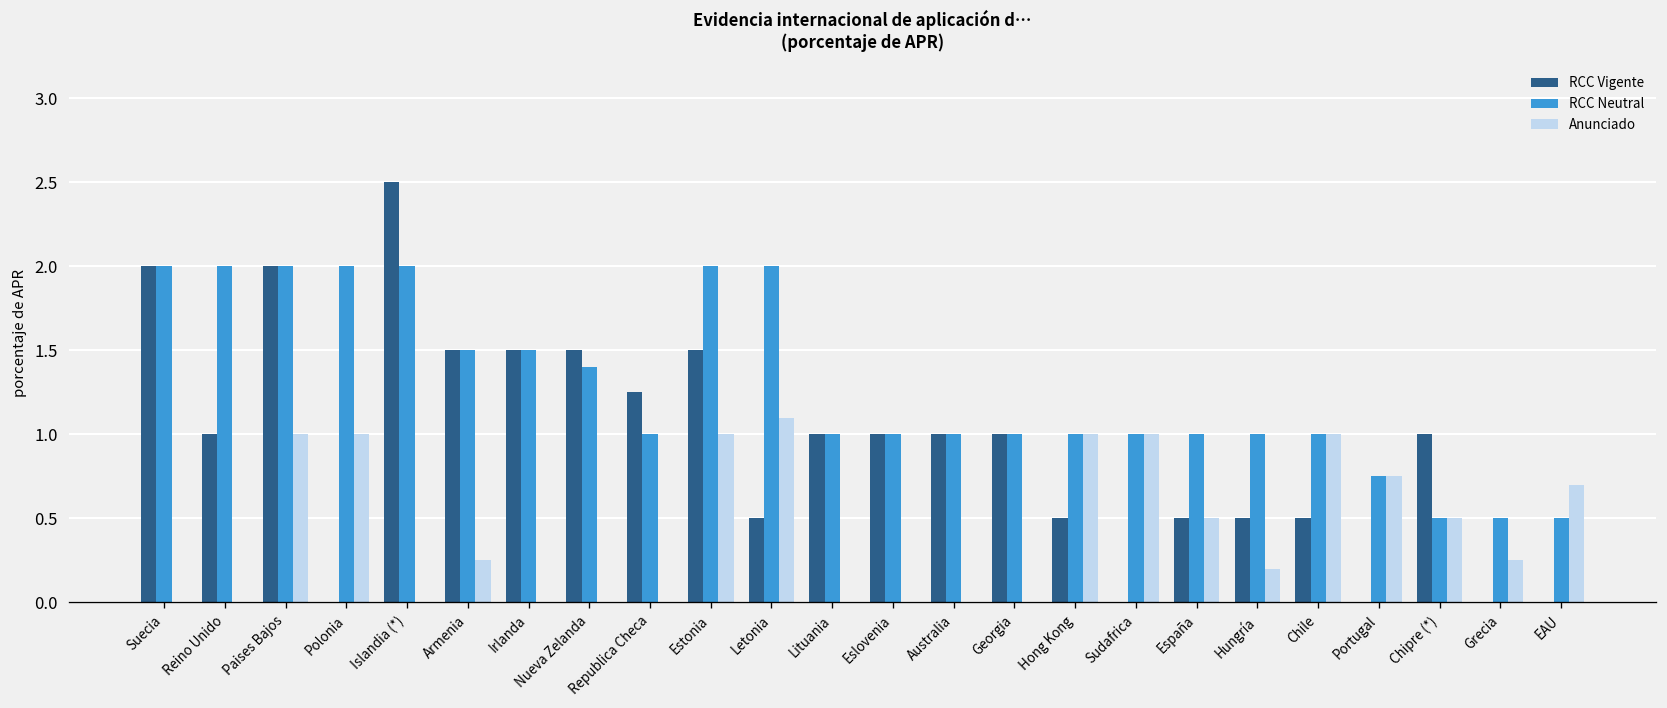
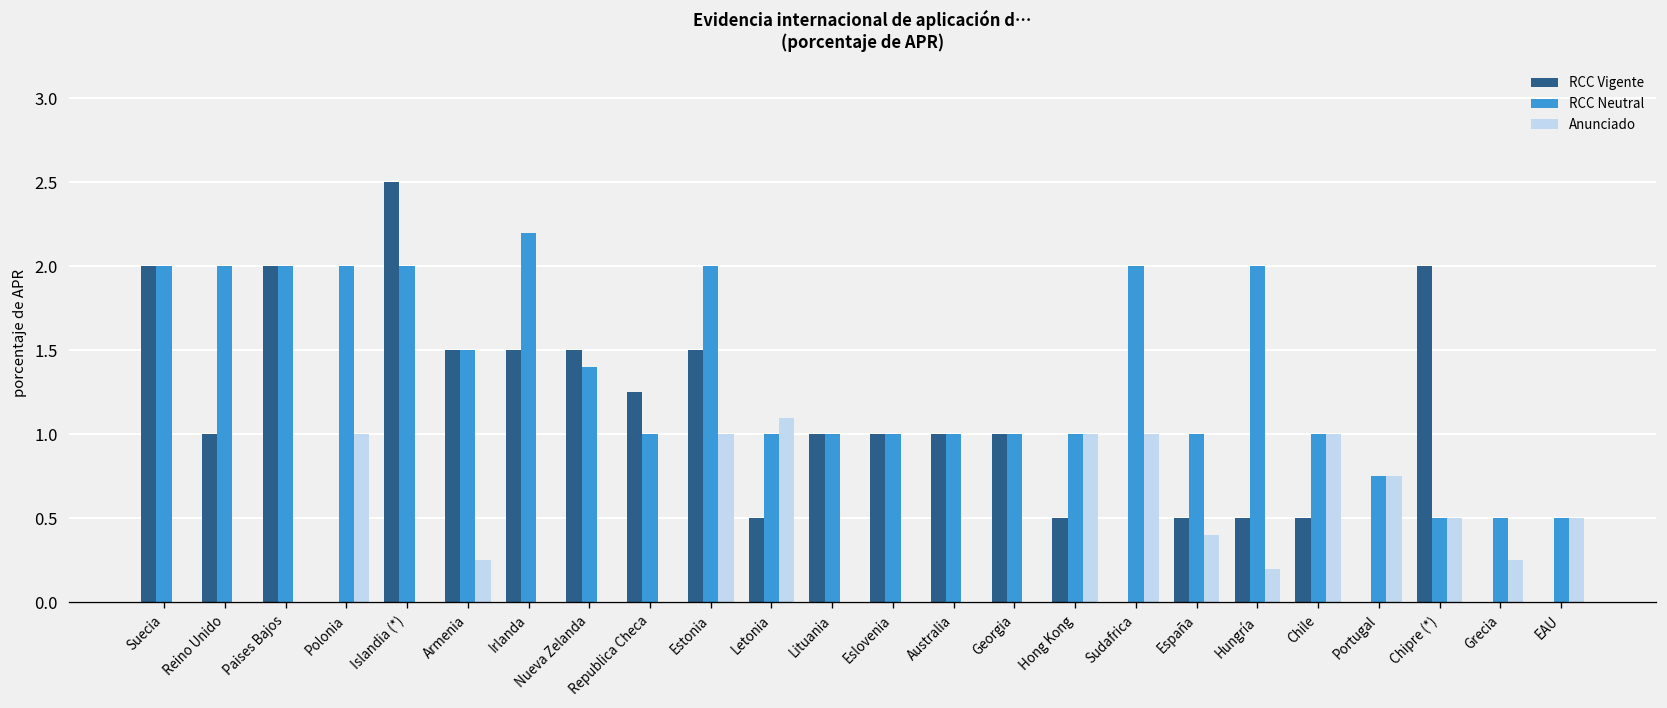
Anunciado, Paises Bajos: 1 -> 0
RCC Neutral, Irlanda: 1.5 -> 2.2
RCC Neutral, Letonia: 2 -> 1
RCC Neutral, Sudafrica: 1 -> 2
Anunciado, España: 0.5 -> 0.4
RCC Neutral, Hungría: 1 -> 2
RCC Vigente, Chipre (*): 1 -> 2
Anunciado, EAU: 0.7 -> 0.5
